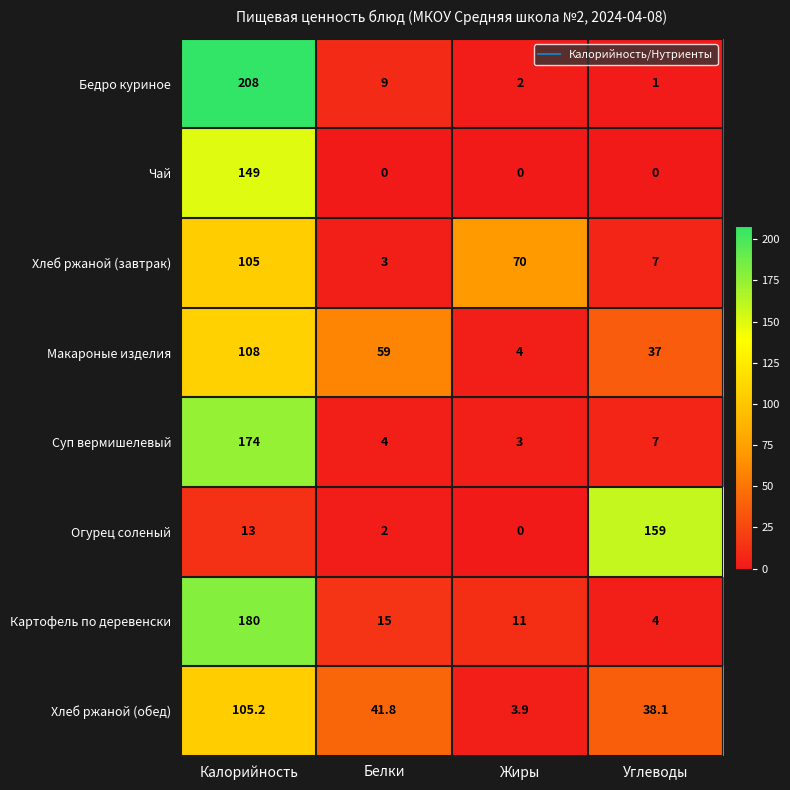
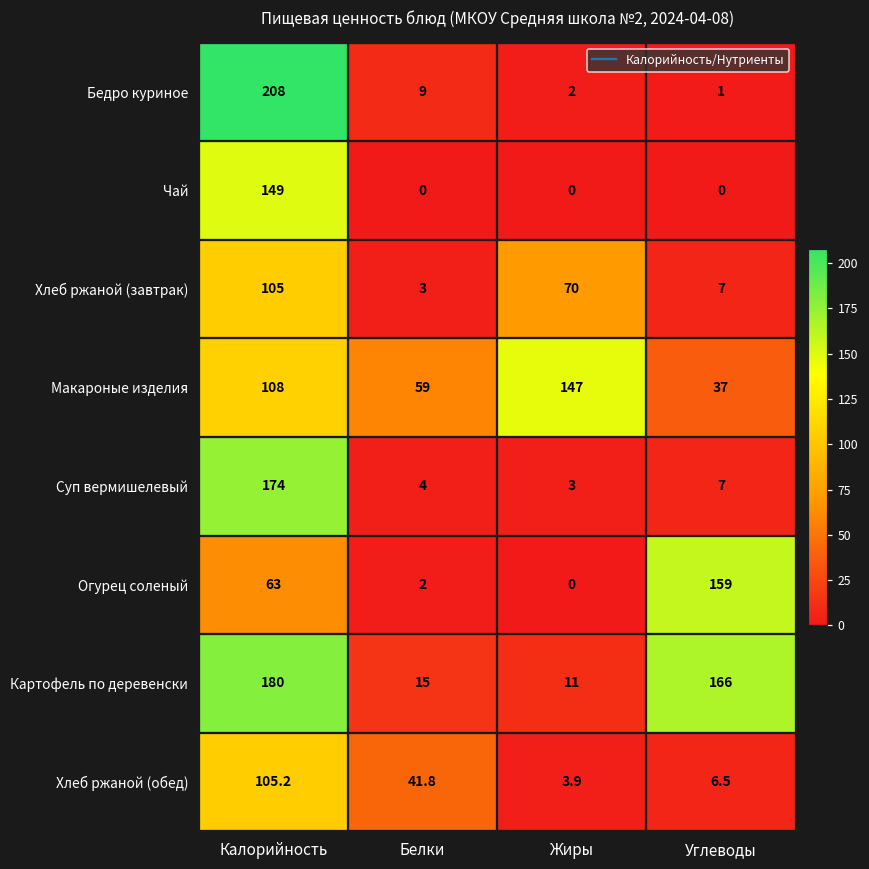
Макароные изделия, Жиры: 4 -> 147
Огурец соленый, Калорийность: 13 -> 63
Картофель по деревенски, Углеводы: 4 -> 166
Хлеб ржаной (обед), Углеводы: 38.1 -> 6.5
